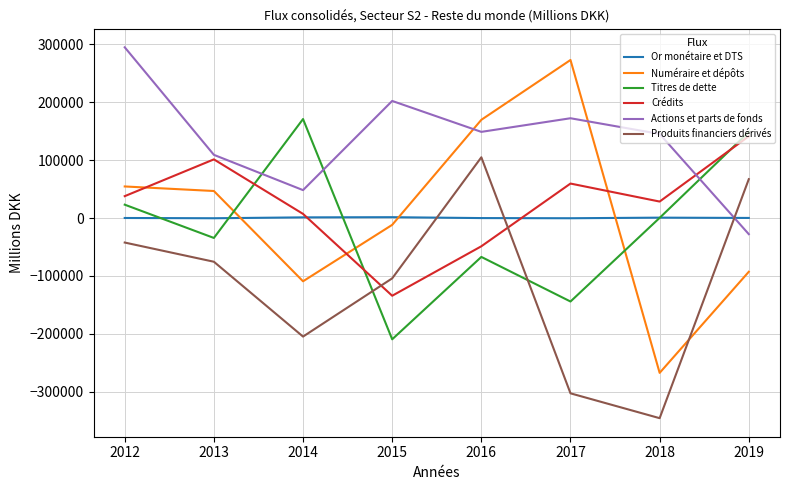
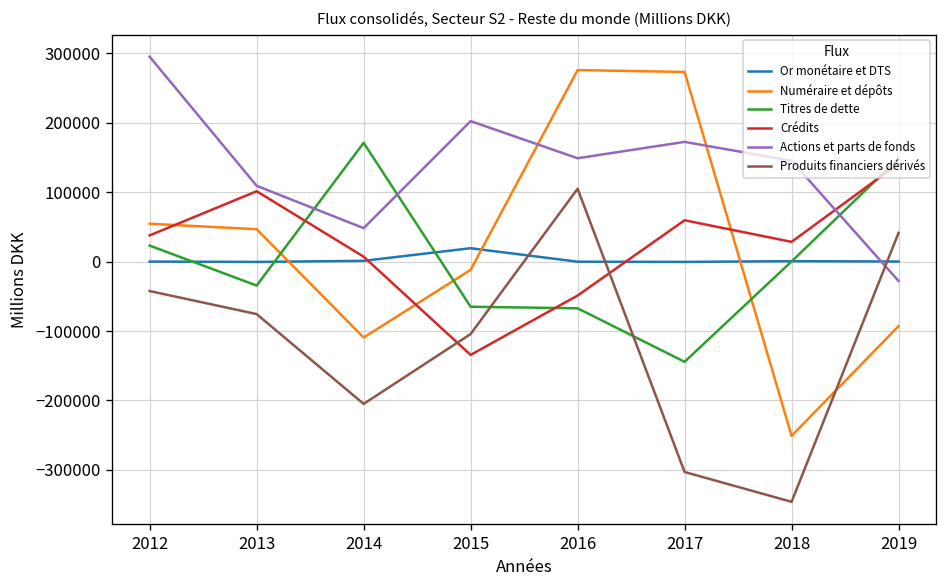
Or monétaire et DTS, 2015: 0 -> 20000
Titres de dette, 2015: -210000 -> -70000
Numéraire et dépôts, 2016: 170000 -> 280000
Numéraire et dépôts, 2018: -270000 -> -250000
Produits financiers dérivés, 2019: 70000 -> 40000
